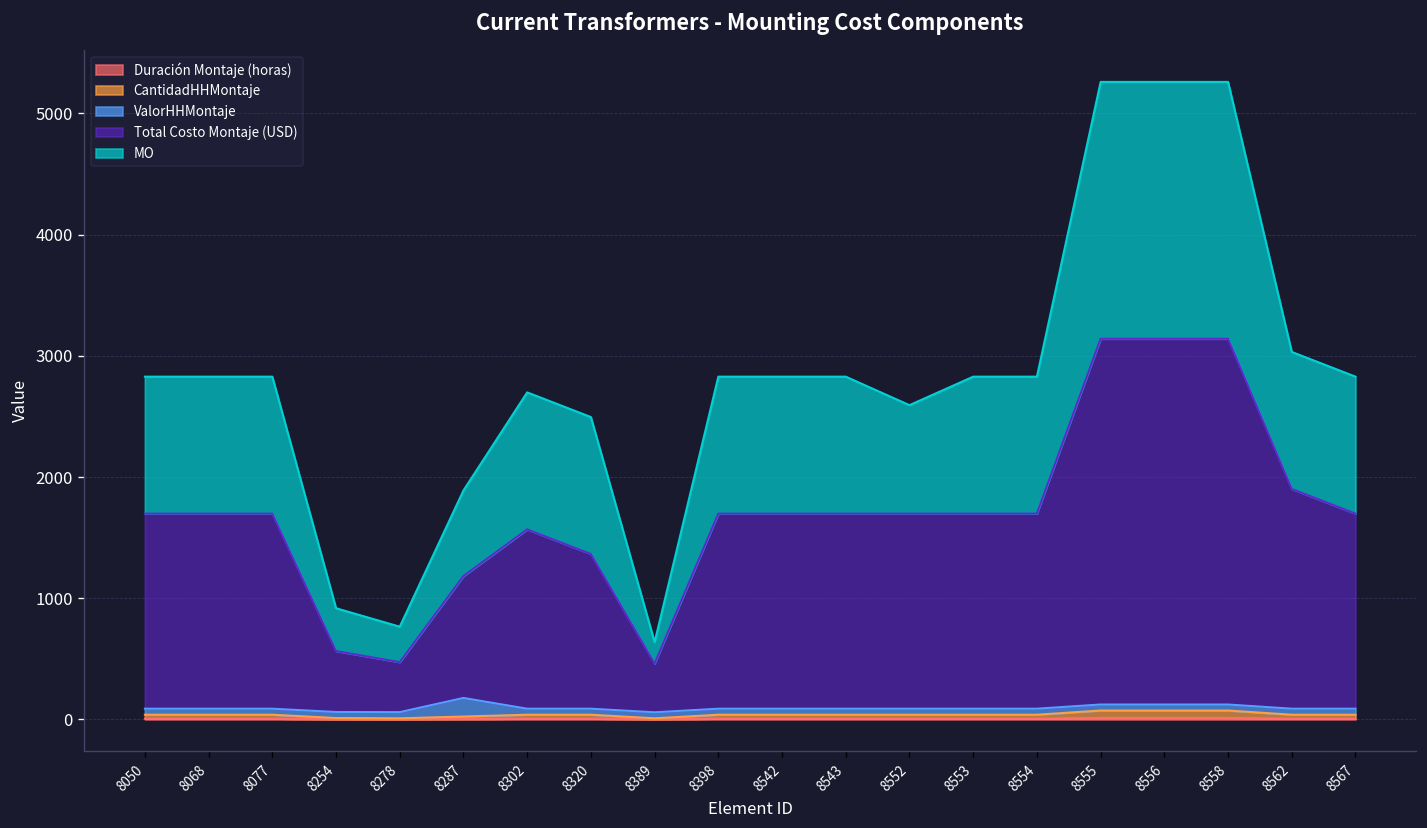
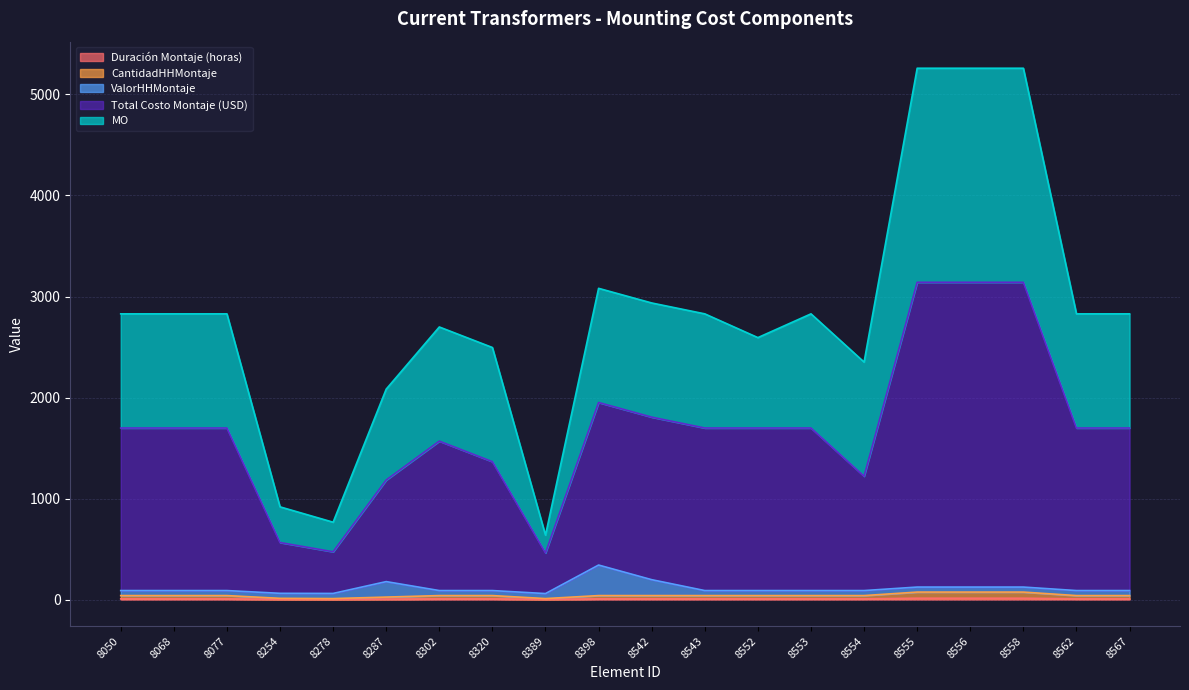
MO, 8287: 710 -> 900
ValorHHMontaje, 8398: 50 -> 300
ValorHHMontaje, 8542: 50 -> 160
Total Costo Montaje (USD), 8554: 1610 -> 1130
Total Costo Montaje (USD), 8562: 1810 -> 1610
